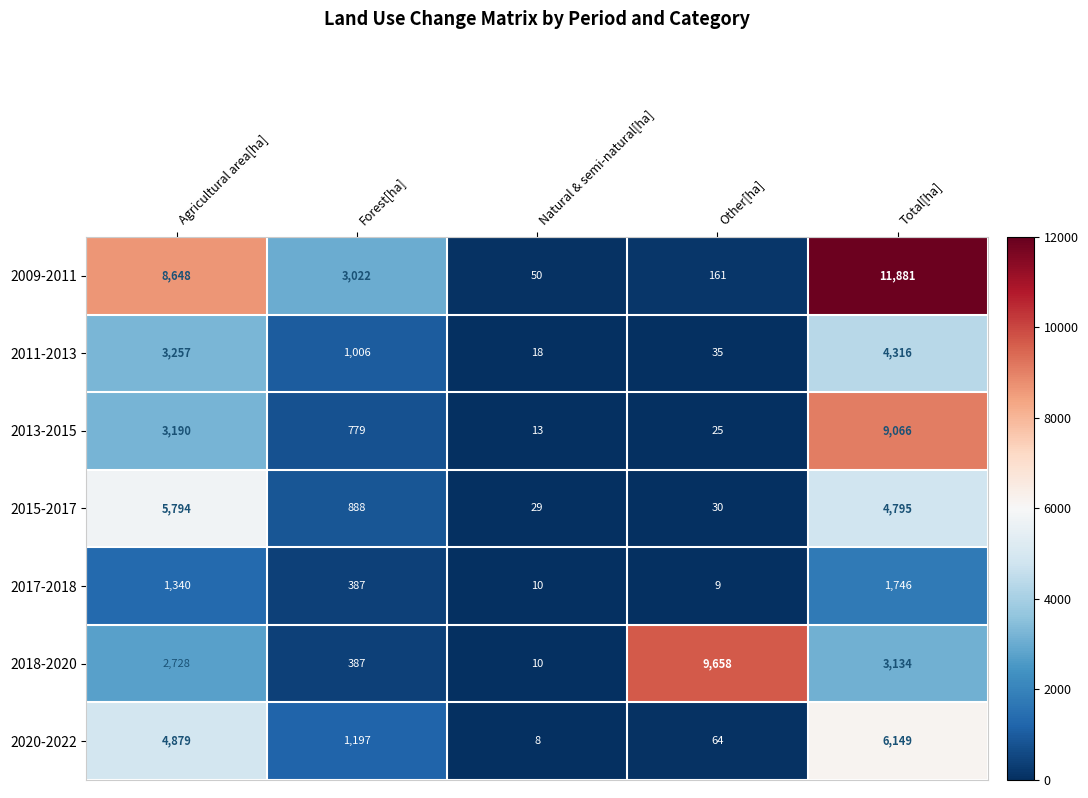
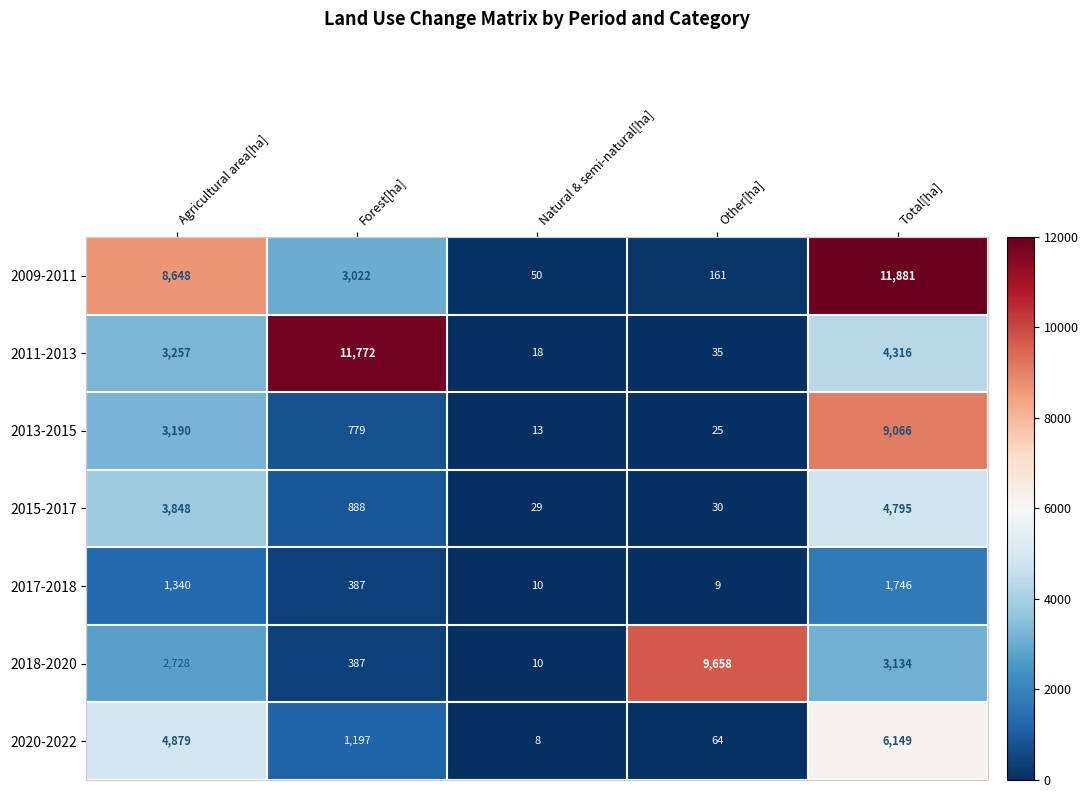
2011-2013, Forest[ha]: 1,006 -> 11,772
2015-2017, Agricultural area[ha]: 5,794 -> 3,848
